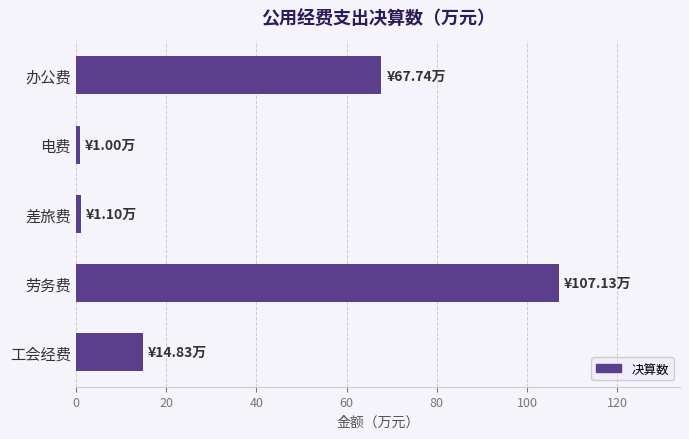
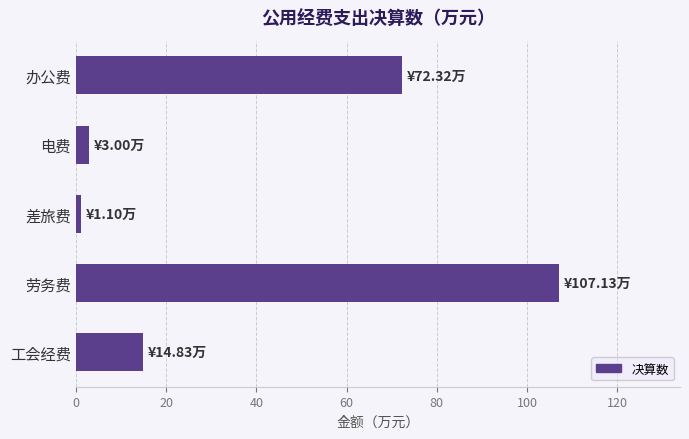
办公费: ¥67.74万 -> ¥72.32万
电费: ¥1.00万 -> ¥3.00万
